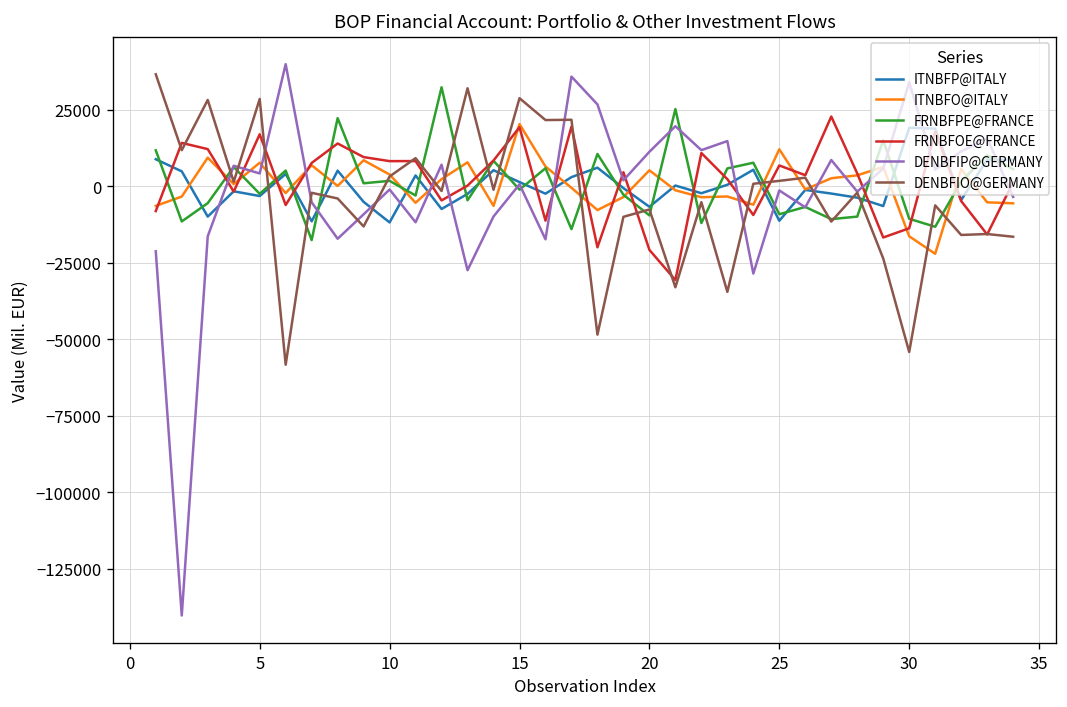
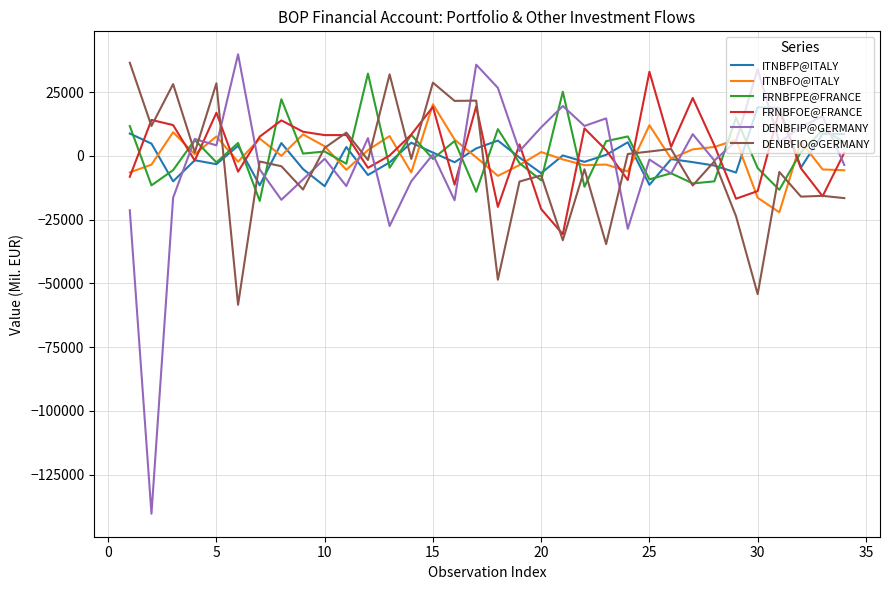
ITNBFO@ITALY, 20: 5000 -> 2000
FRNBFOE@FRANCE, 25: 7000 -> 33000
FRNBFPE@FRANCE, 30: -11000 -> -5000
